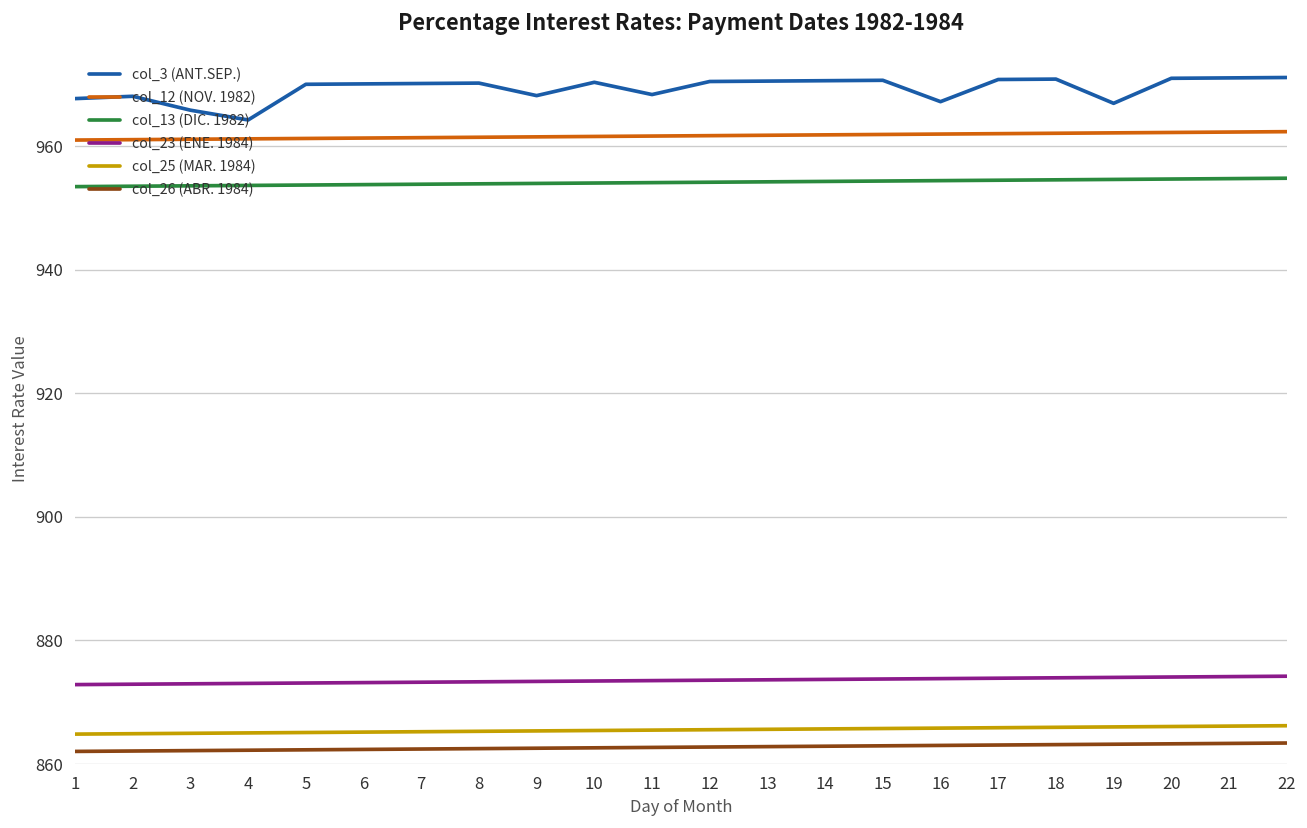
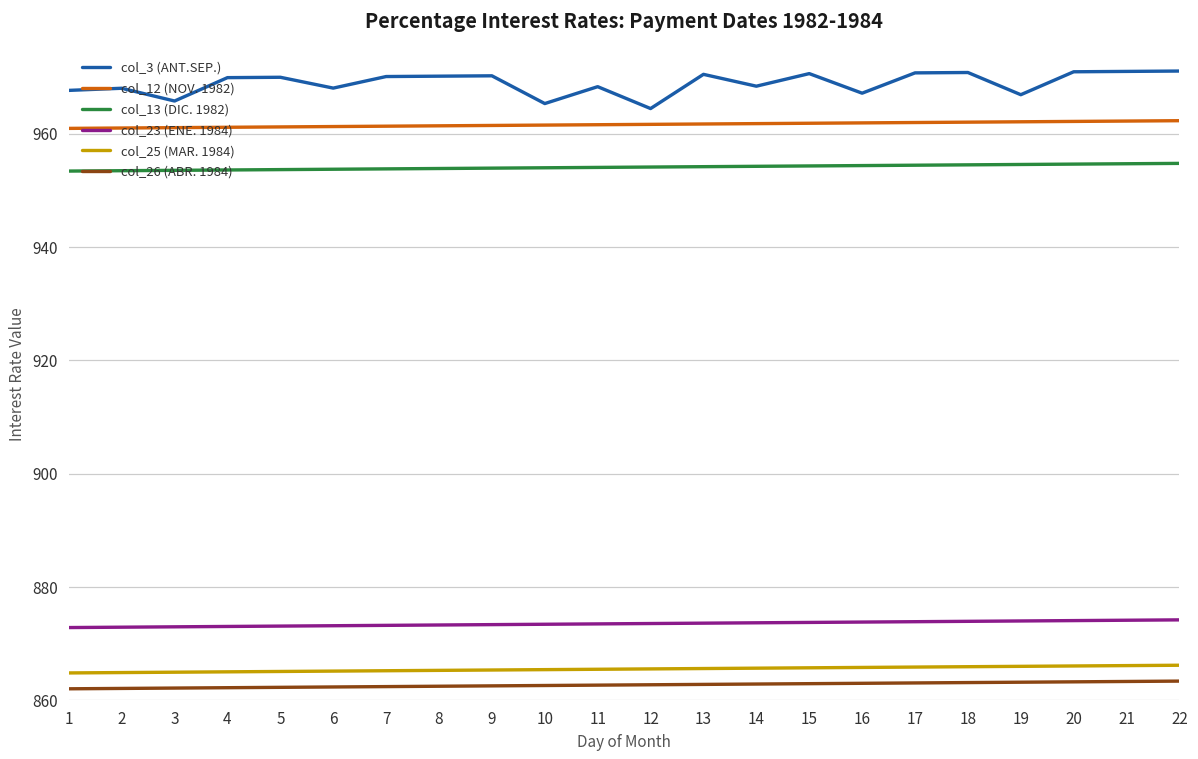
col_3 (ANT.SEP.), 4: 964 -> 970
col_3 (ANT.SEP.), 6: 970 -> 968
col_3 (ANT.SEP.), 9: 968 -> 970
col_3 (ANT.SEP.), 10: 970 -> 965
col_3 (ANT.SEP.), 12: 970 -> 964
col_3 (ANT.SEP.), 14: 971 -> 968
